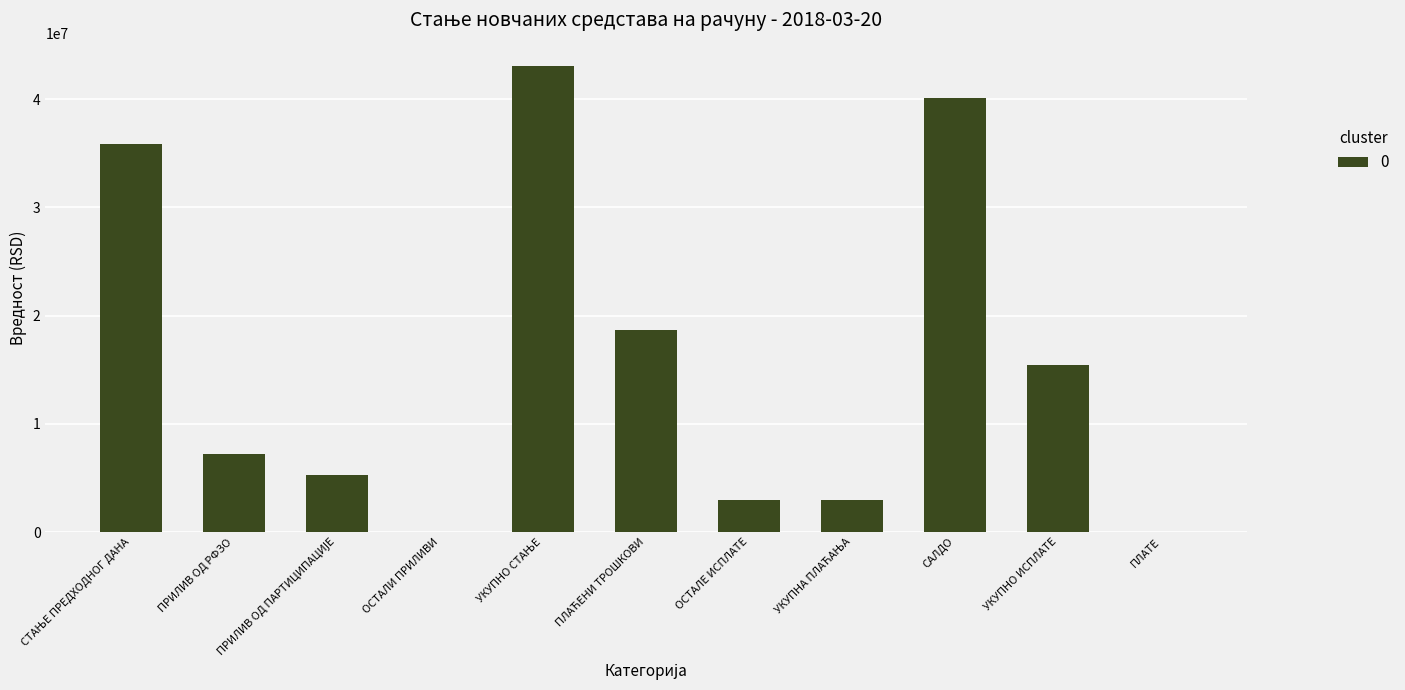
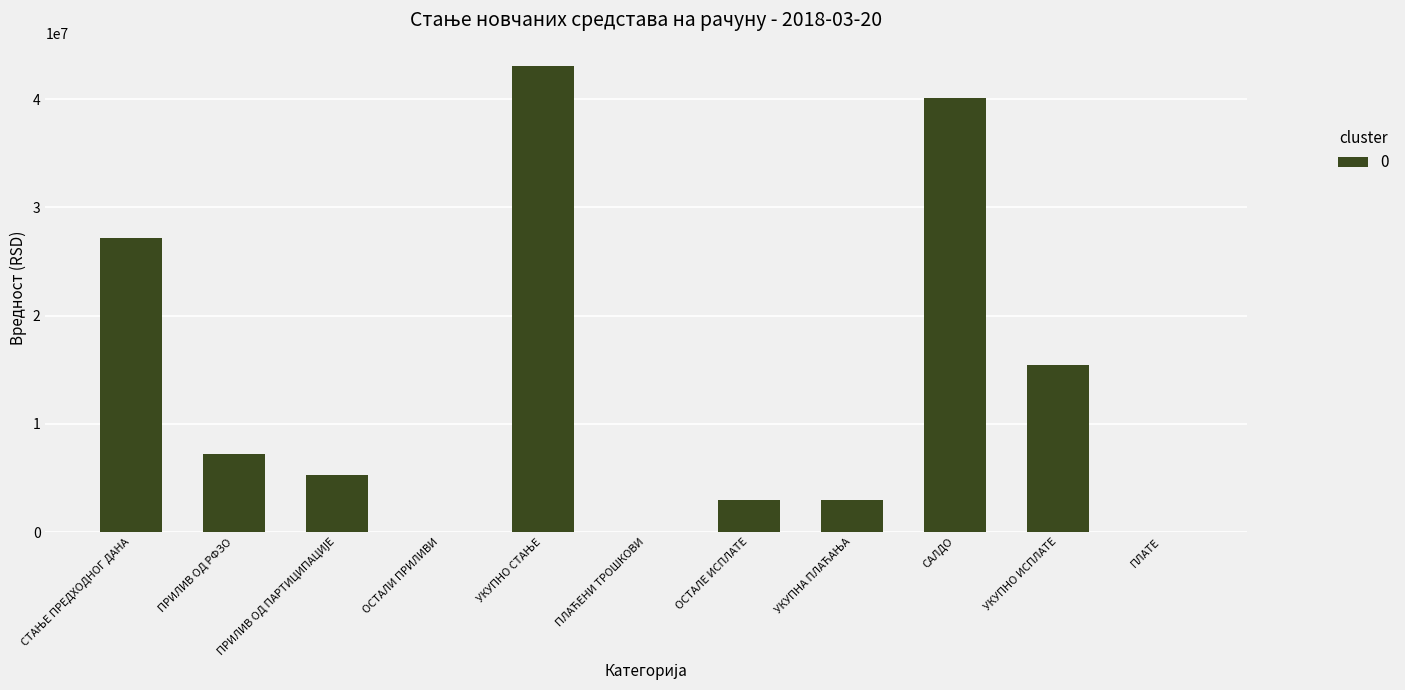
СТАЊЕ ПРЕДХОДНОГ ДАНА: 35900000 -> 27200000
ПЛАЋЕНИ ТРОШКОВИ: 18700000 -> 0
